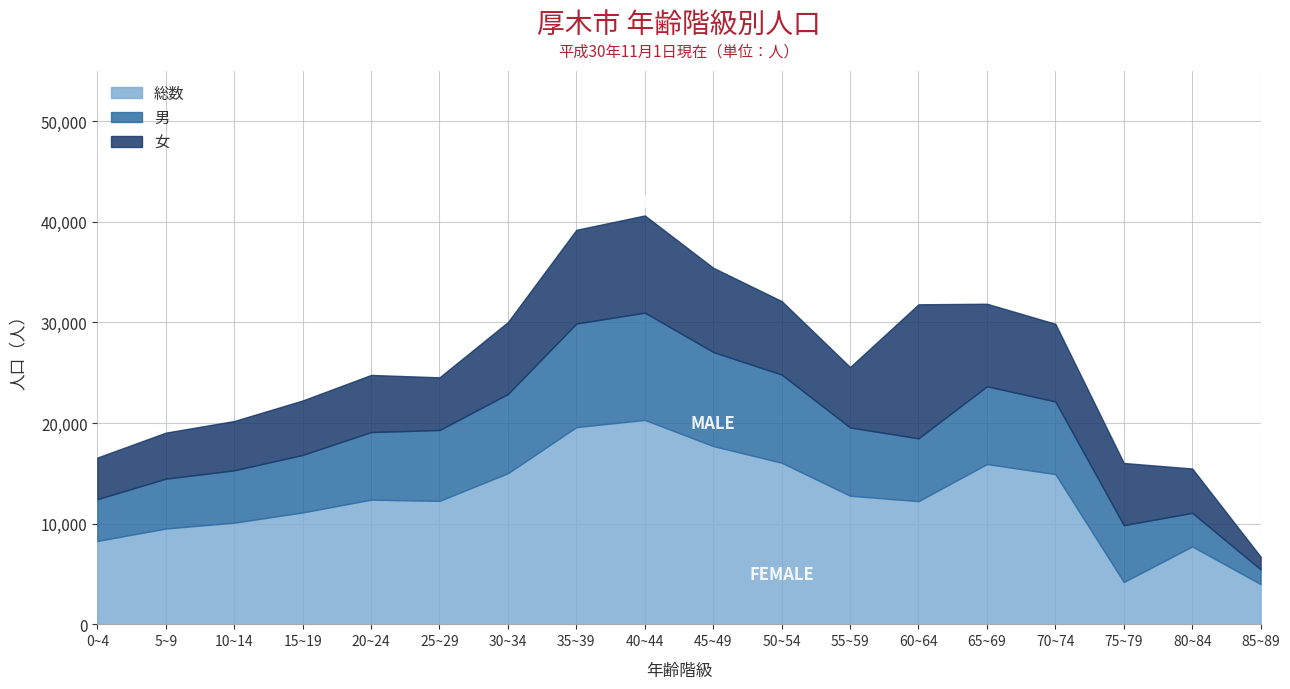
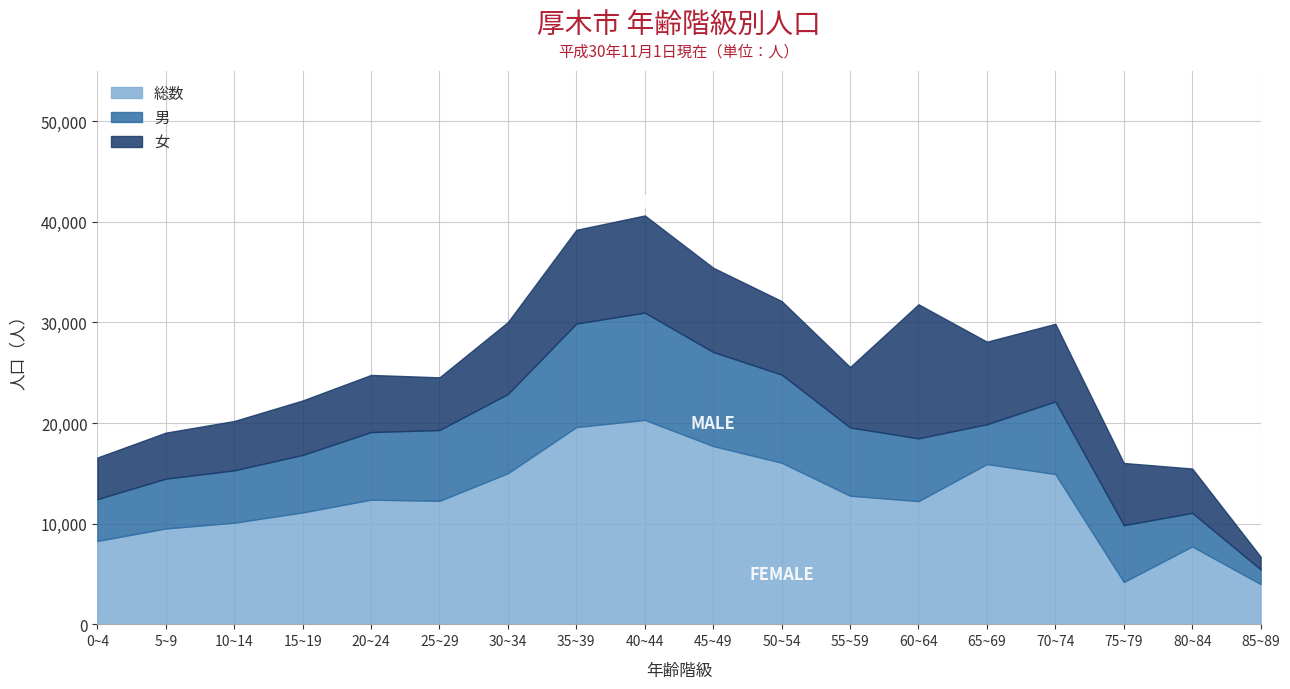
男, 65~69: 7,700 -> 4,000
